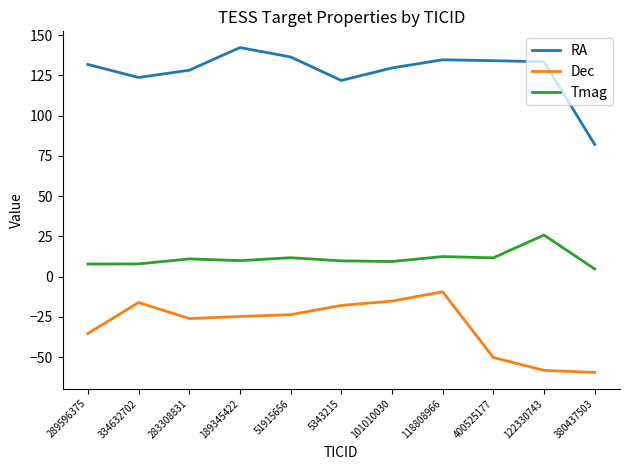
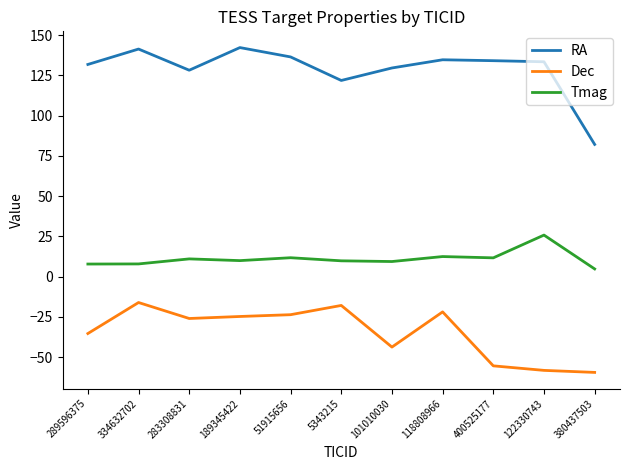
RA, 334632702: 124 -> 141
Dec, 101010030: -15 -> -44
Dec, 118808966: -9 -> -22
Dec, 400525177: -50 -> -55
